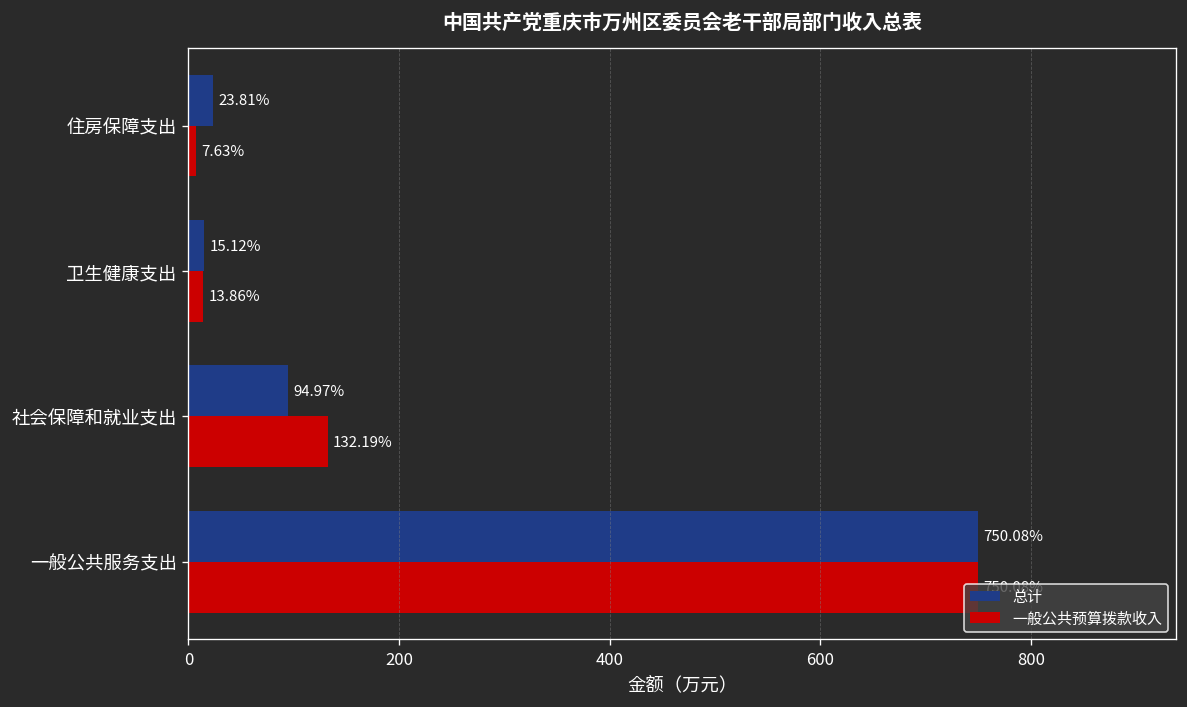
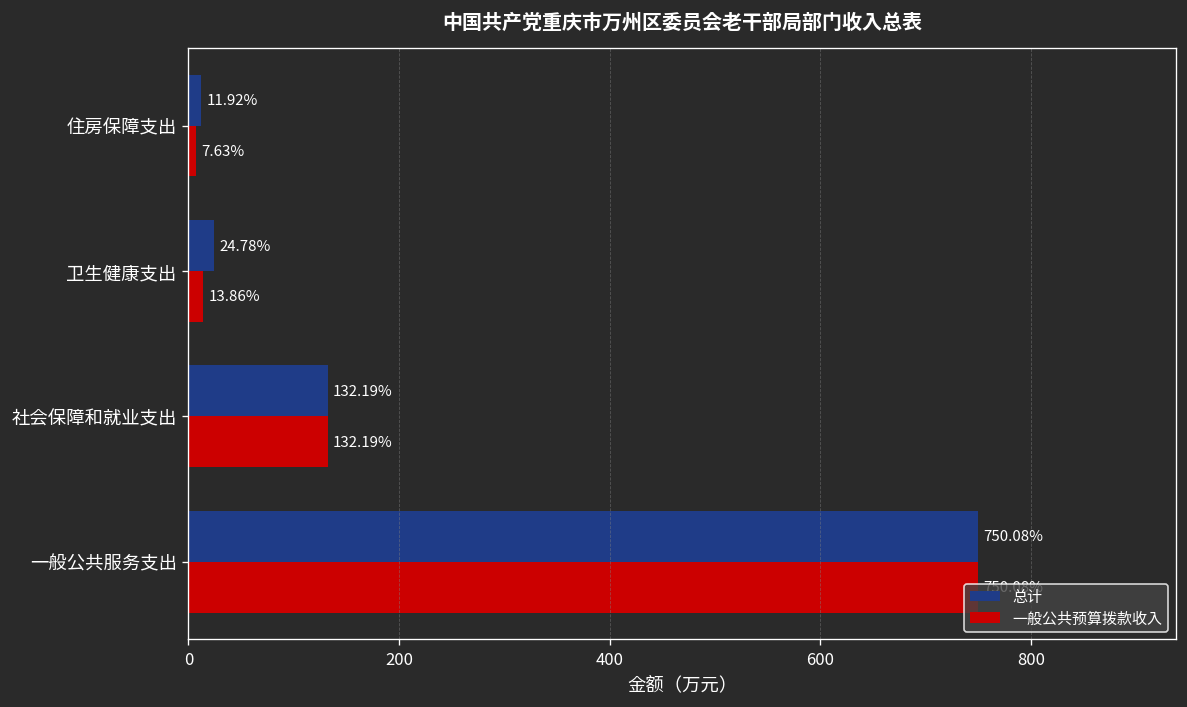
总计, 住房保障支出: 23.81% -> 11.92%
总计, 卫生健康支出: 15.12% -> 24.78%
总计, 社会保障和就业支出: 94.97% -> 132.19%
